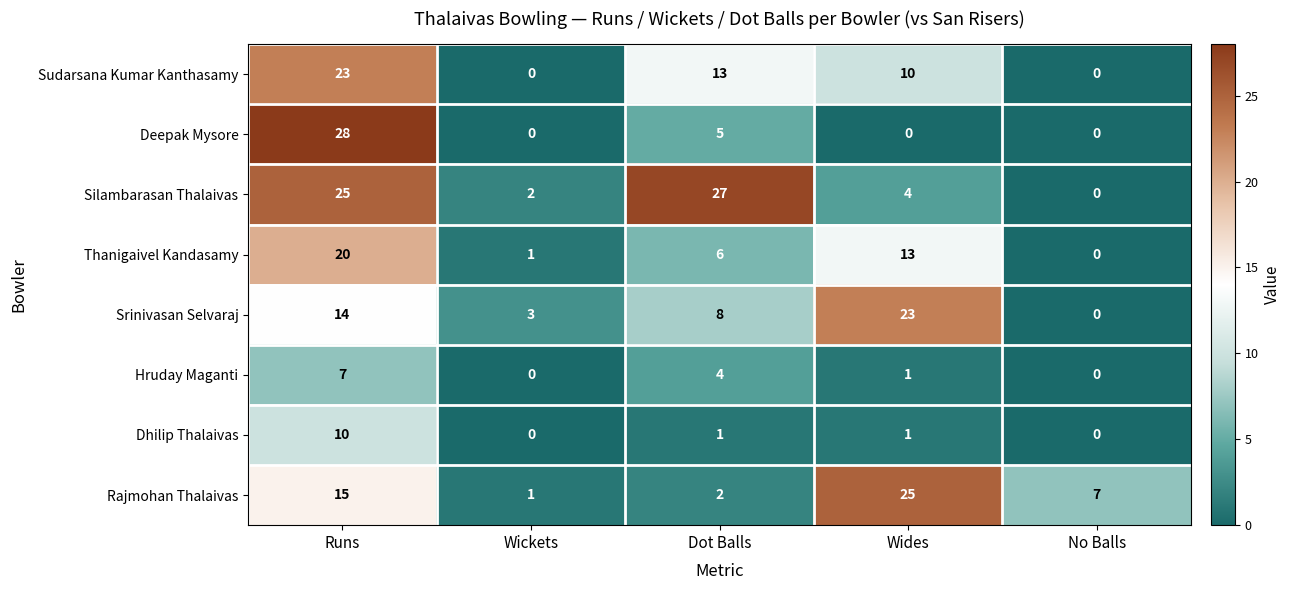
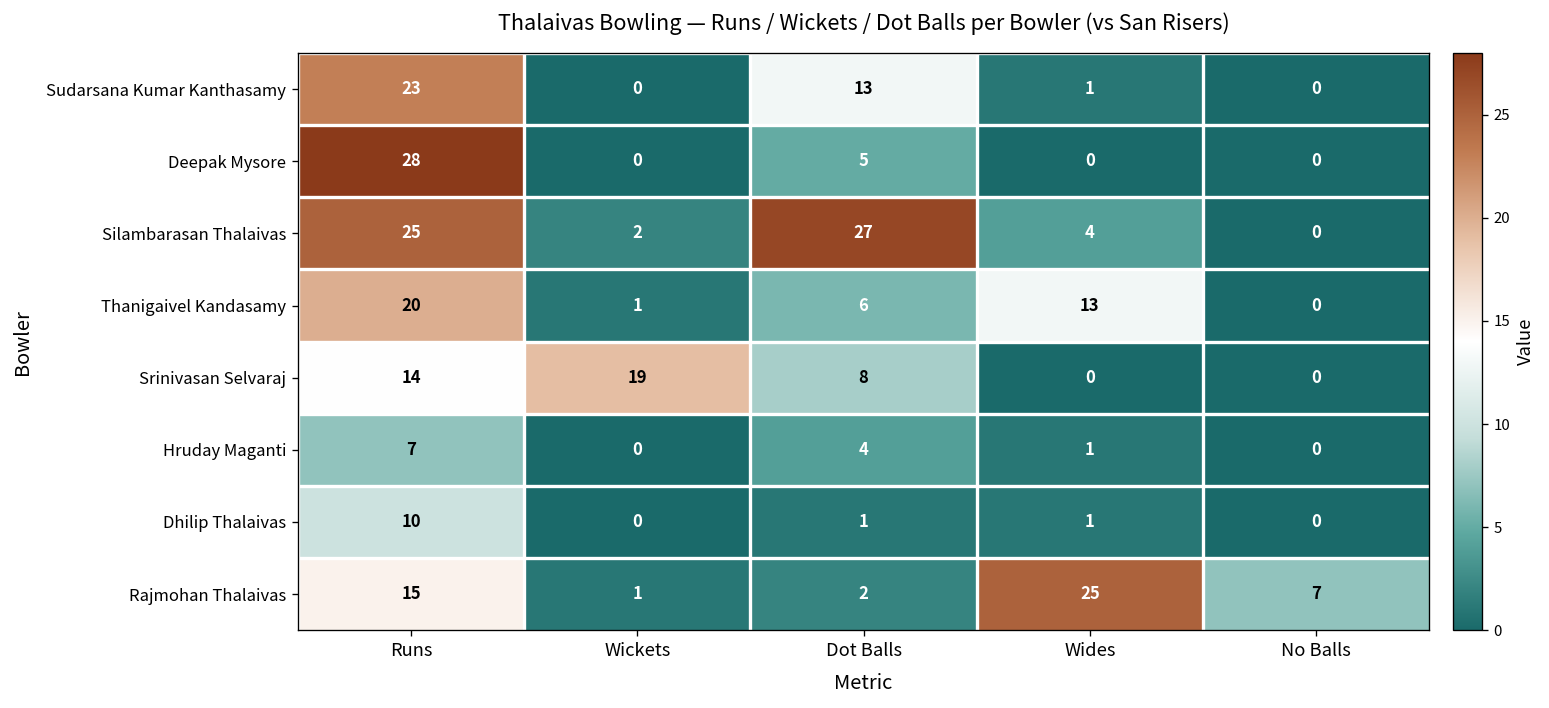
Sudarsana Kumar Kanthasamy, Wides: 10 -> 1
Srinivasan Selvaraj, Wickets: 3 -> 19
Srinivasan Selvaraj, Wides: 23 -> 0
